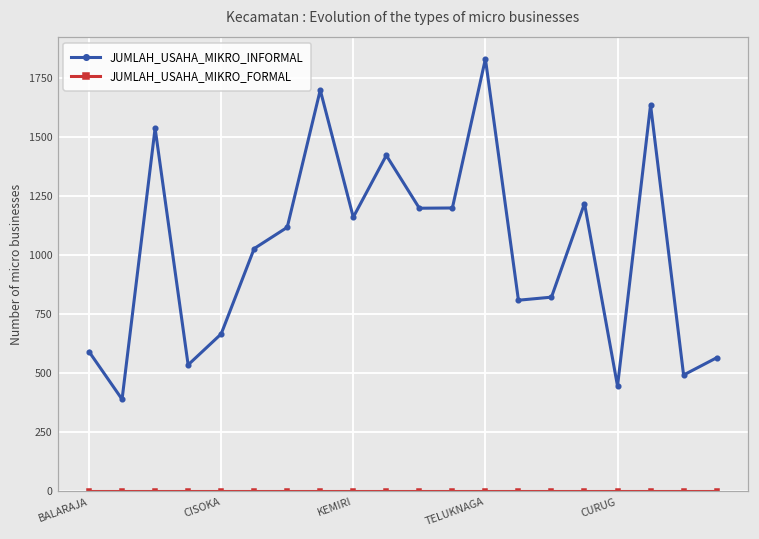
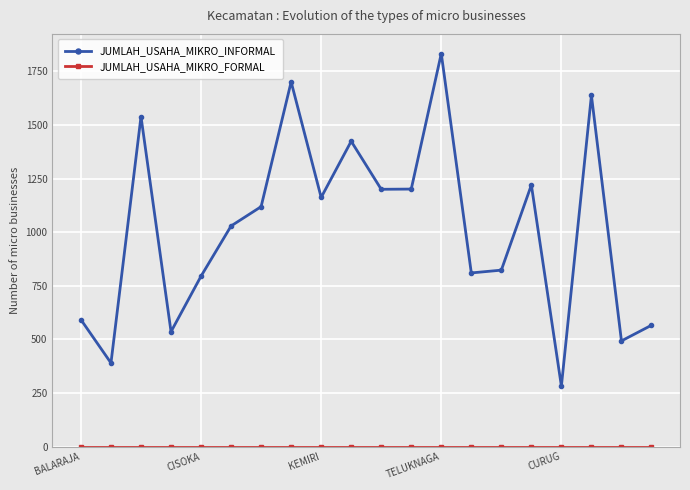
JUMLAH_USAHA_MIKRO_INFORMAL, CISOKA: 670 -> 800
JUMLAH_USAHA_MIKRO_INFORMAL, CURUG: 450 -> 280
